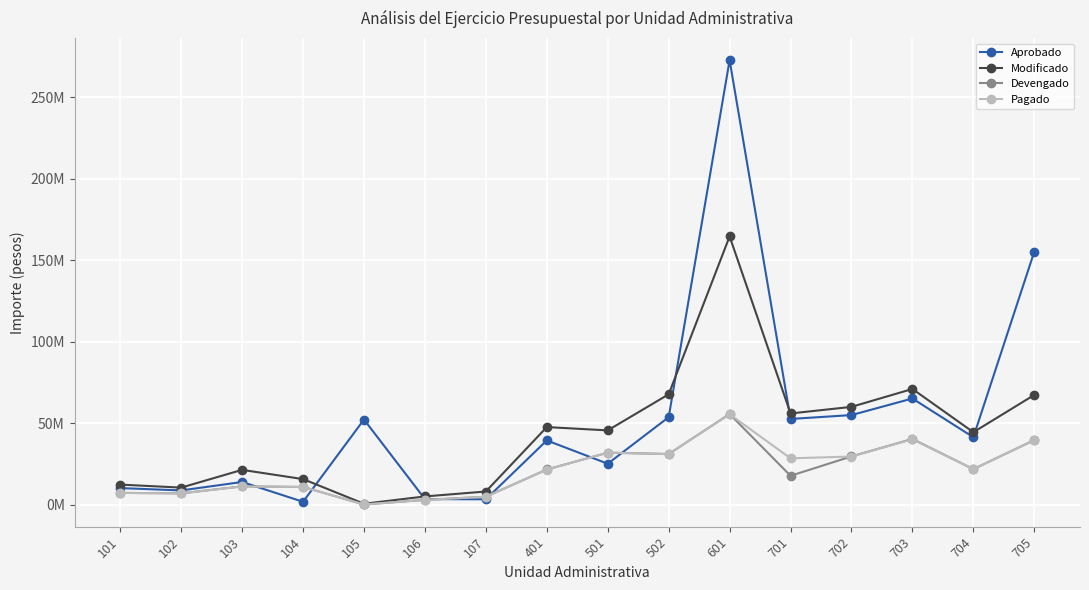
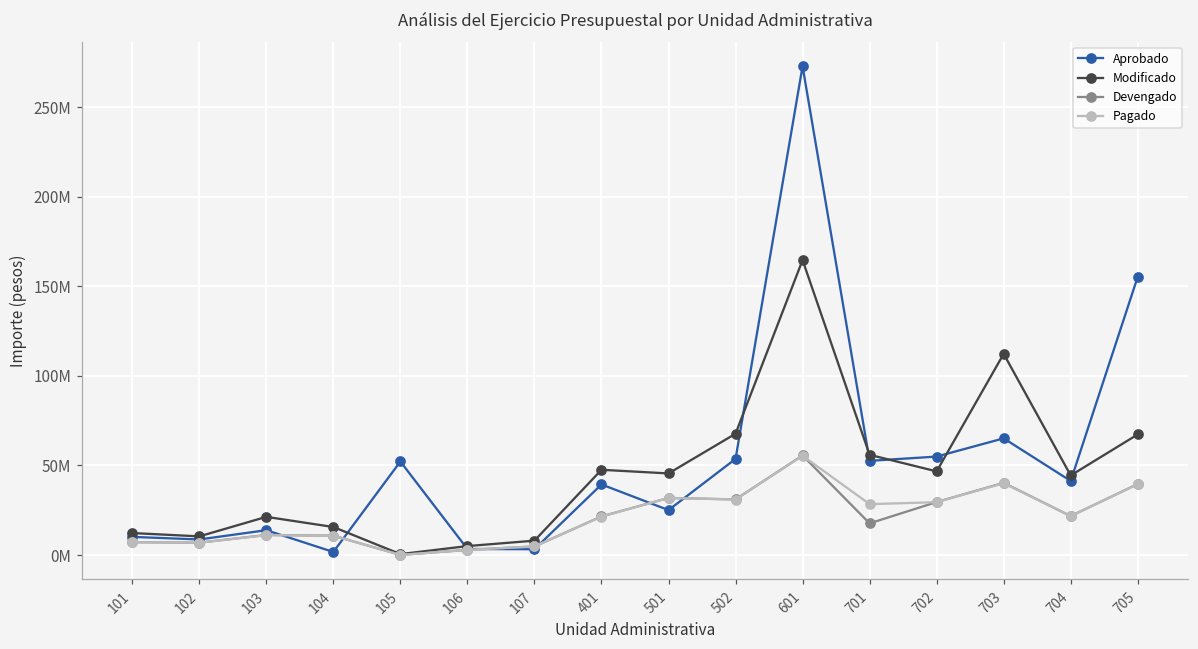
Modificado, 702: 60000000 -> 47000000
Modificado, 703: 71000000 -> 112000000
